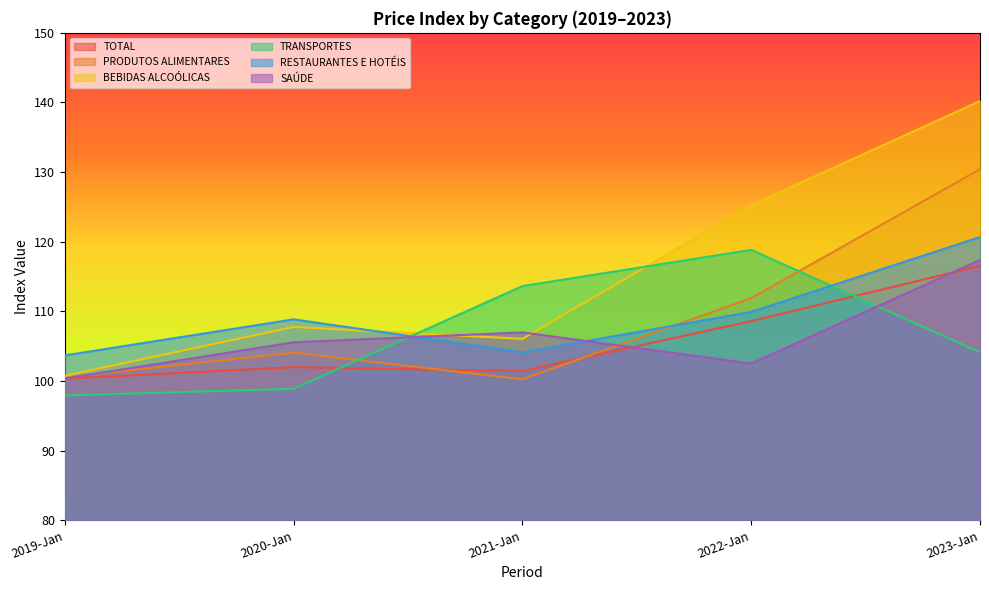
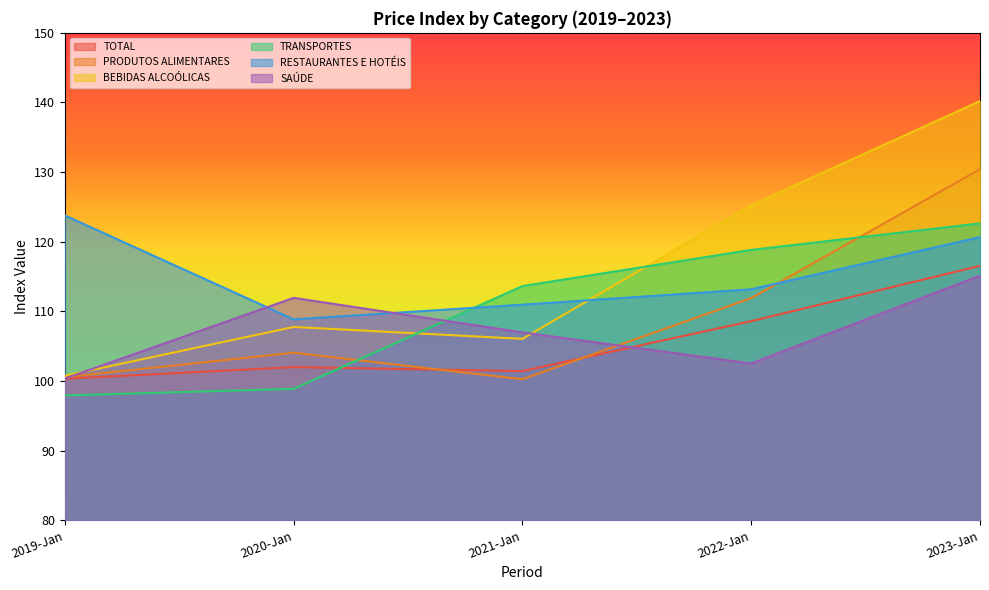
RESTAURANTES E HOTÉIS, 2019-Jan: 104 -> 124
SAÚDE, 2020-Jan: 106 -> 112
RESTAURANTES E HOTÉIS, 2021-Jan: 104 -> 111
RESTAURANTES E HOTÉIS, 2022-Jan: 110 -> 113
TRANSPORTES, 2023-Jan: 104 -> 123
SAÚDE, 2023-Jan: 117 -> 115
